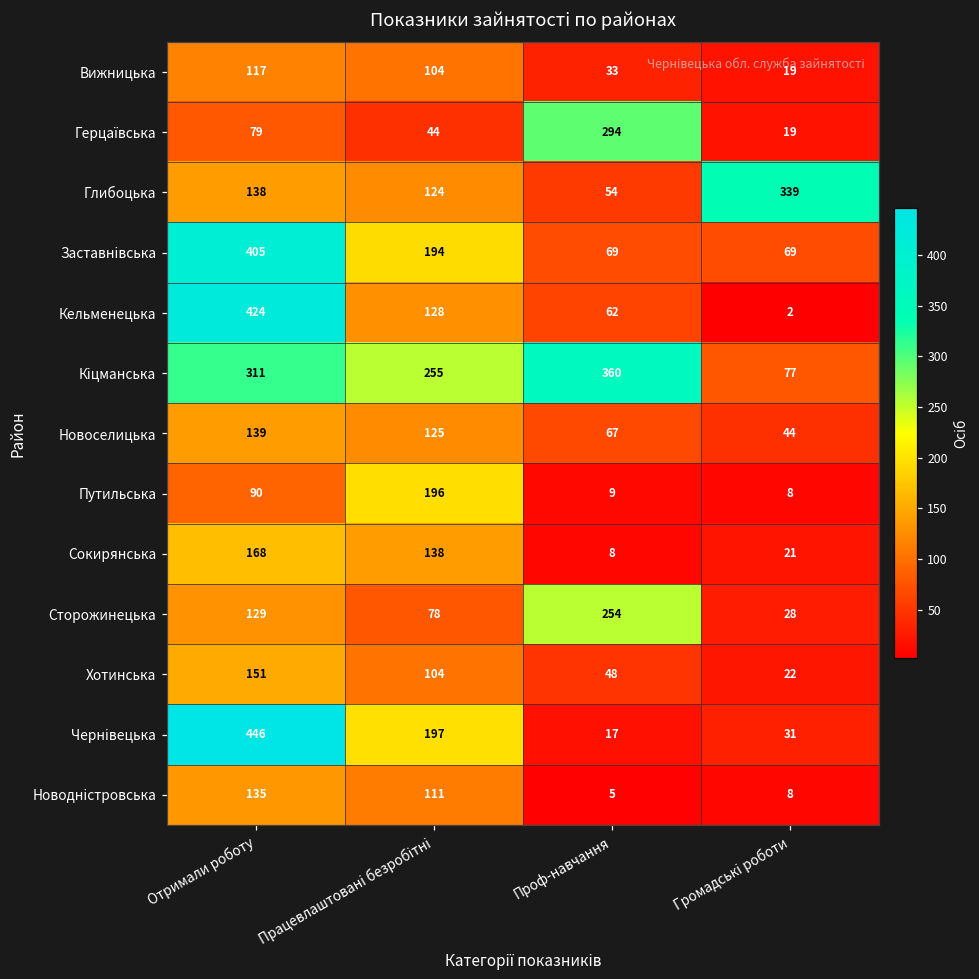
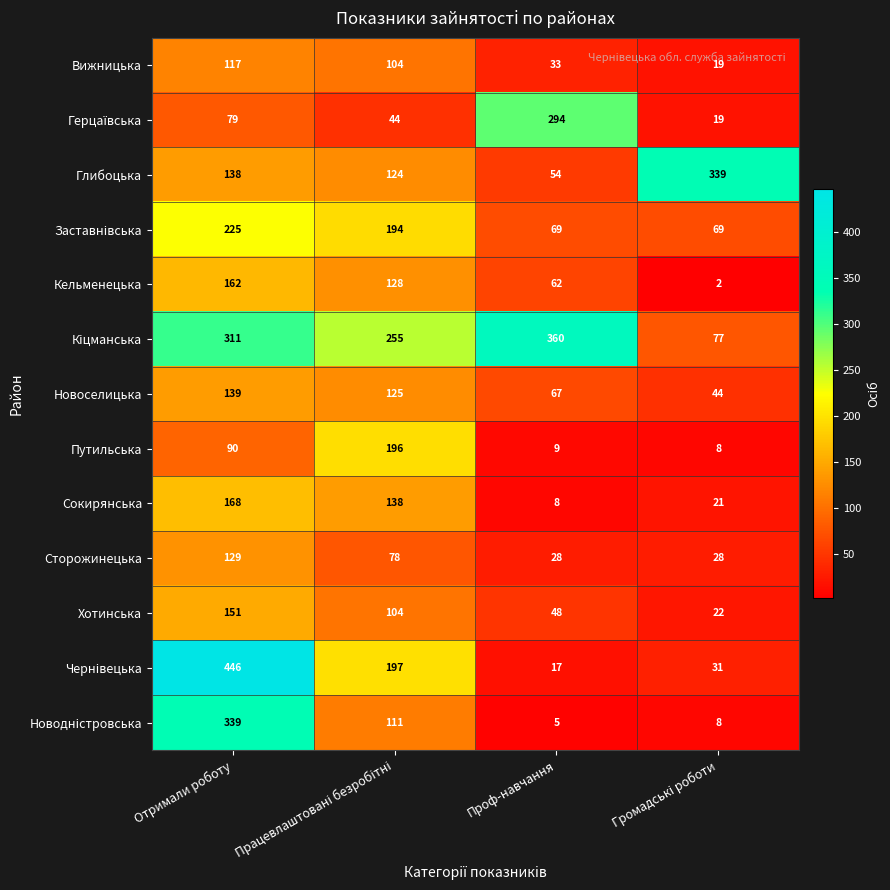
Заставнівська, Отримали роботу: 405 -> 225
Кельменецька, Отримали роботу: 424 -> 162
Сторожинецька, Проф-навчання: 254 -> 28
Новодністровська, Отримали роботу: 135 -> 339
